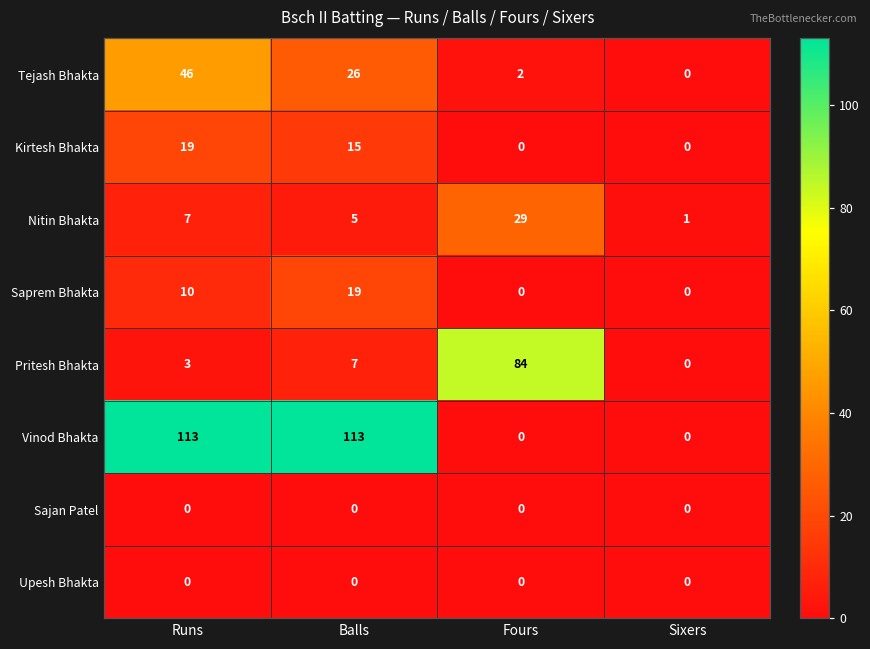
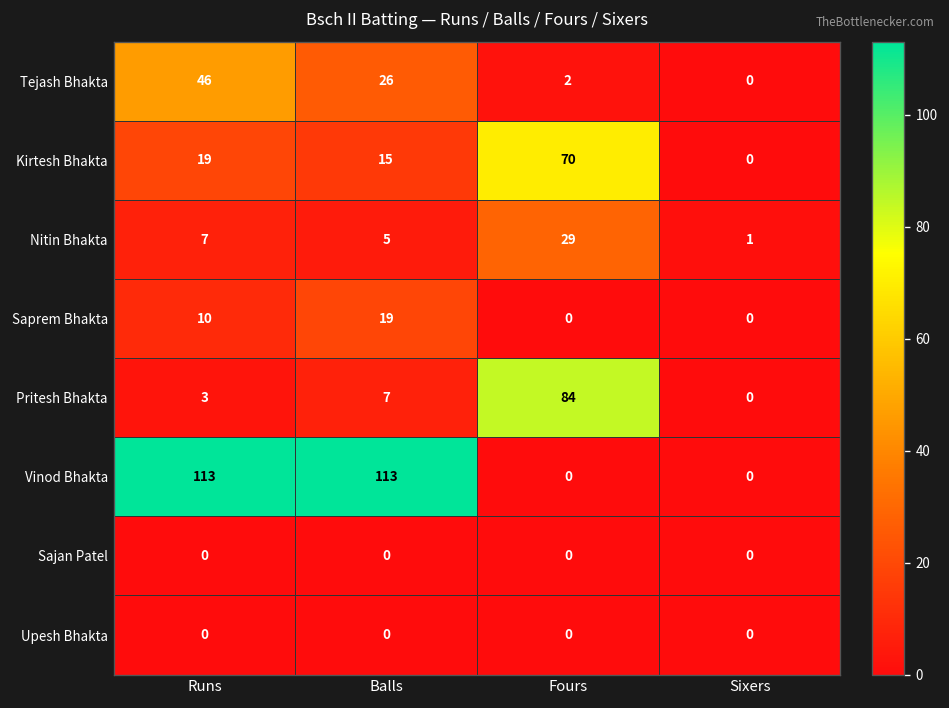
Kirtesh Bhakta, Fours: 0 -> 70
